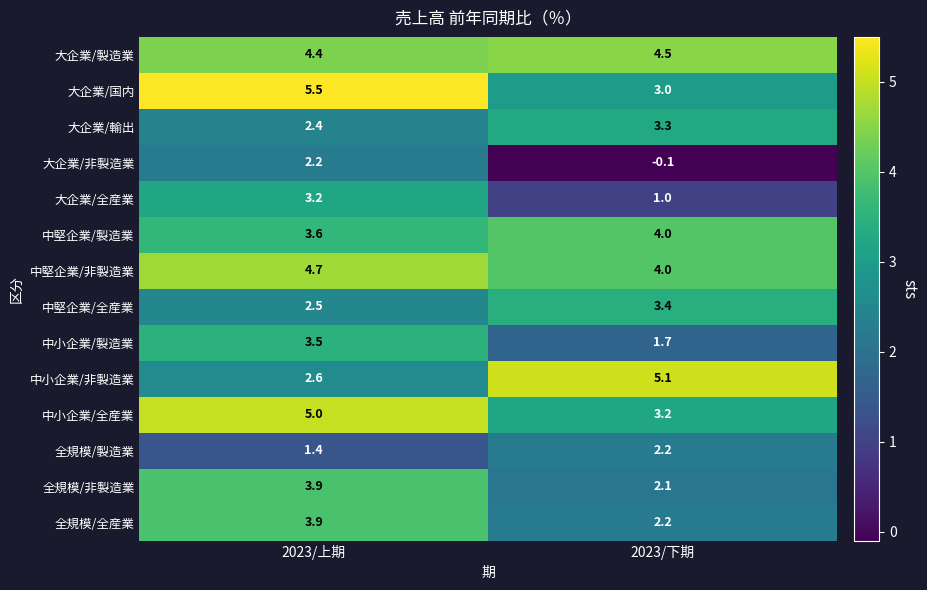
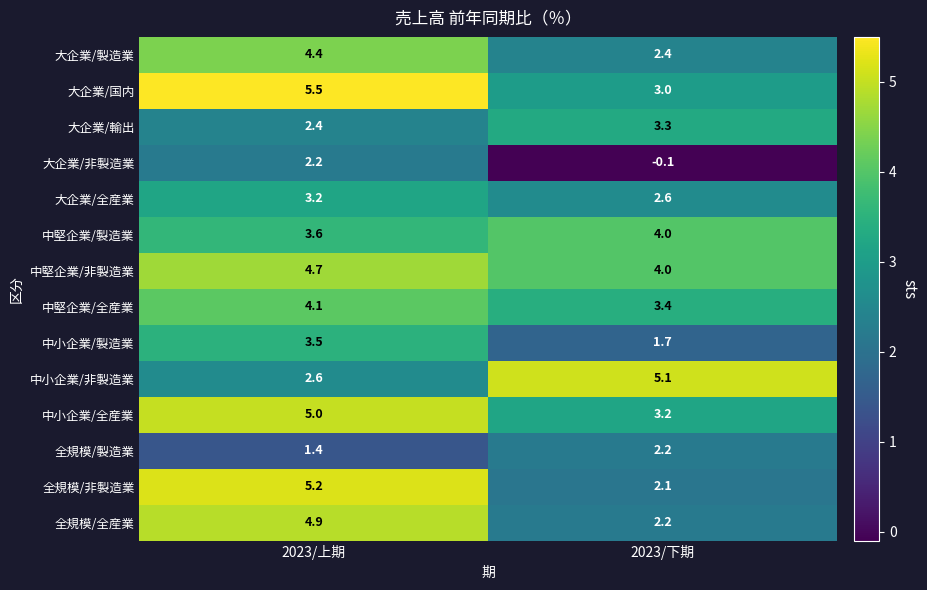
大企業/製造業, 2023/下期: 4.5 -> 2.4
大企業/全産業, 2023/下期: 1.0 -> 2.6
中堅企業/全産業, 2023/上期: 2.5 -> 4.1
全規模/非製造業, 2023/上期: 3.9 -> 5.2
全規模/全産業, 2023/上期: 3.9 -> 4.9
